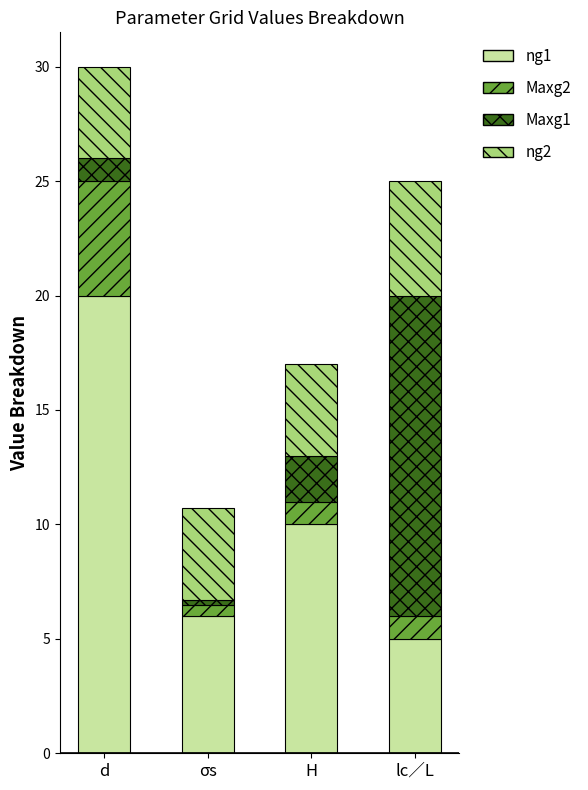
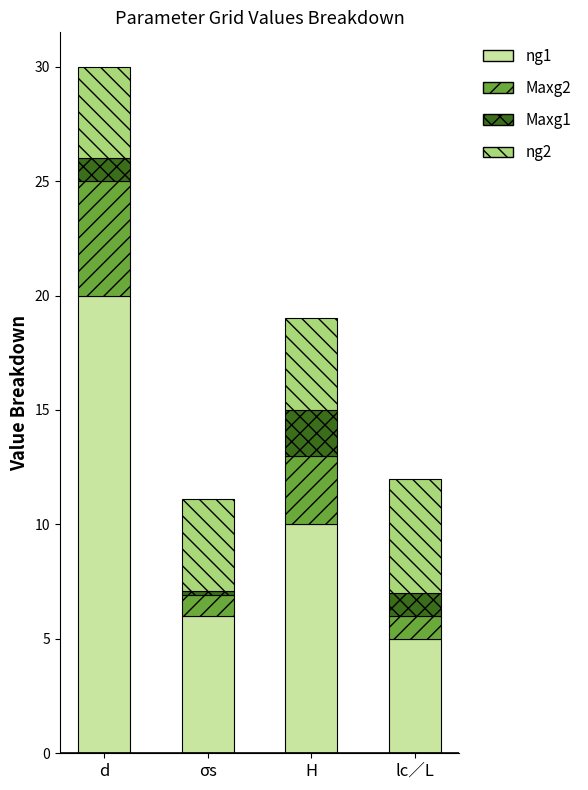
Maxg2, σs: 0.5 -> 0.9
Maxg2, H: 1 -> 3
Maxg1, lc∕L: 14 -> 1
